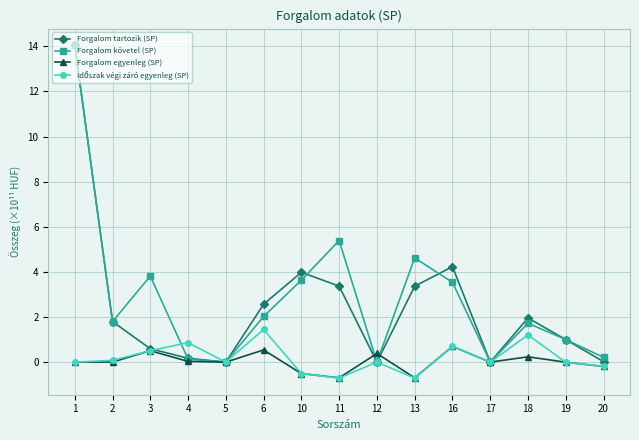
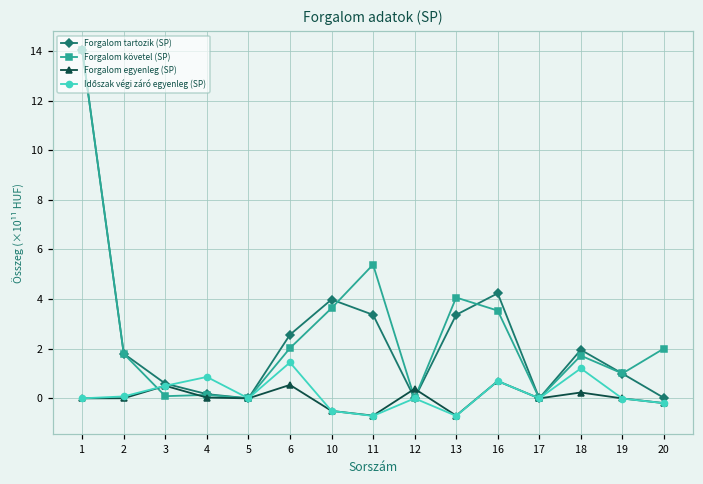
Forgalom követel (SP), 3: 3.8 -> 0.1
Forgalom követel (SP), 13: 4.6 -> 4.1
Forgalom követel (SP), 20: 0.2 -> 2.0
